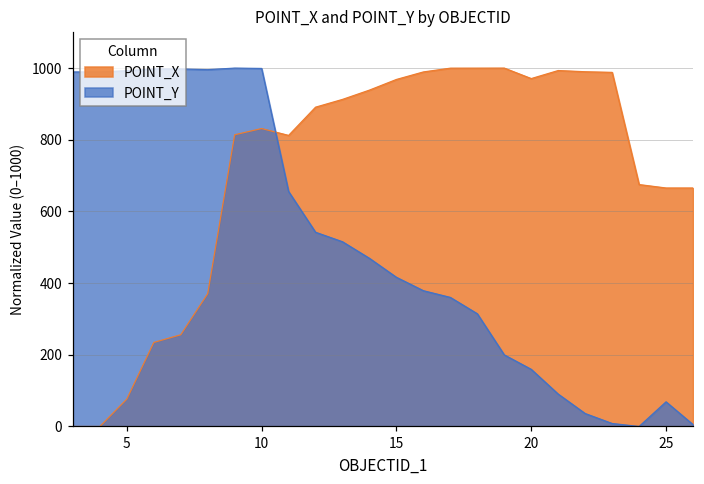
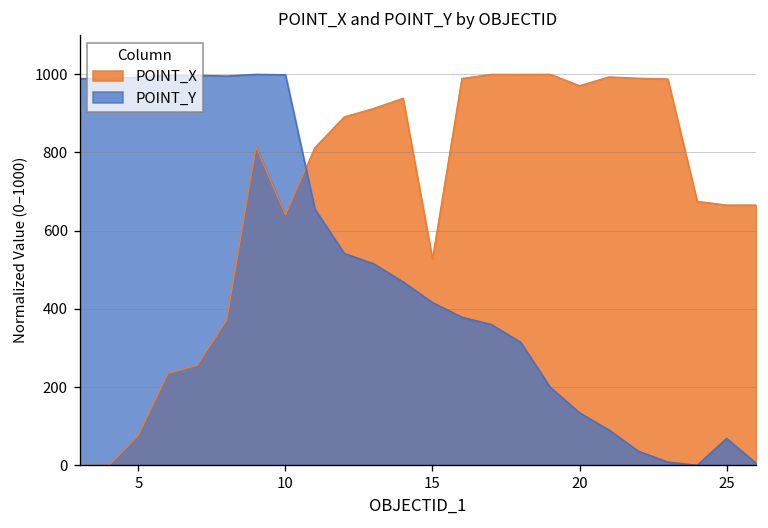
POINT_X, 10: 830 -> 640
POINT_X, 15: 970 -> 530
POINT_Y, 20: 160 -> 130
